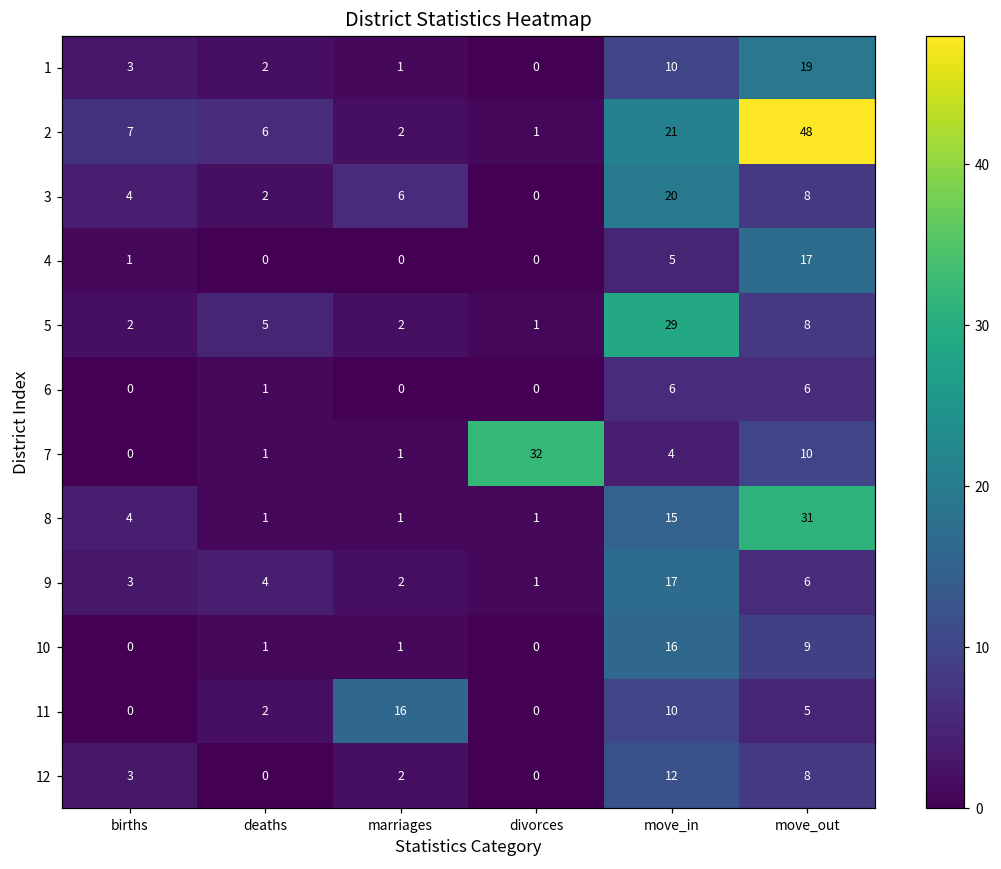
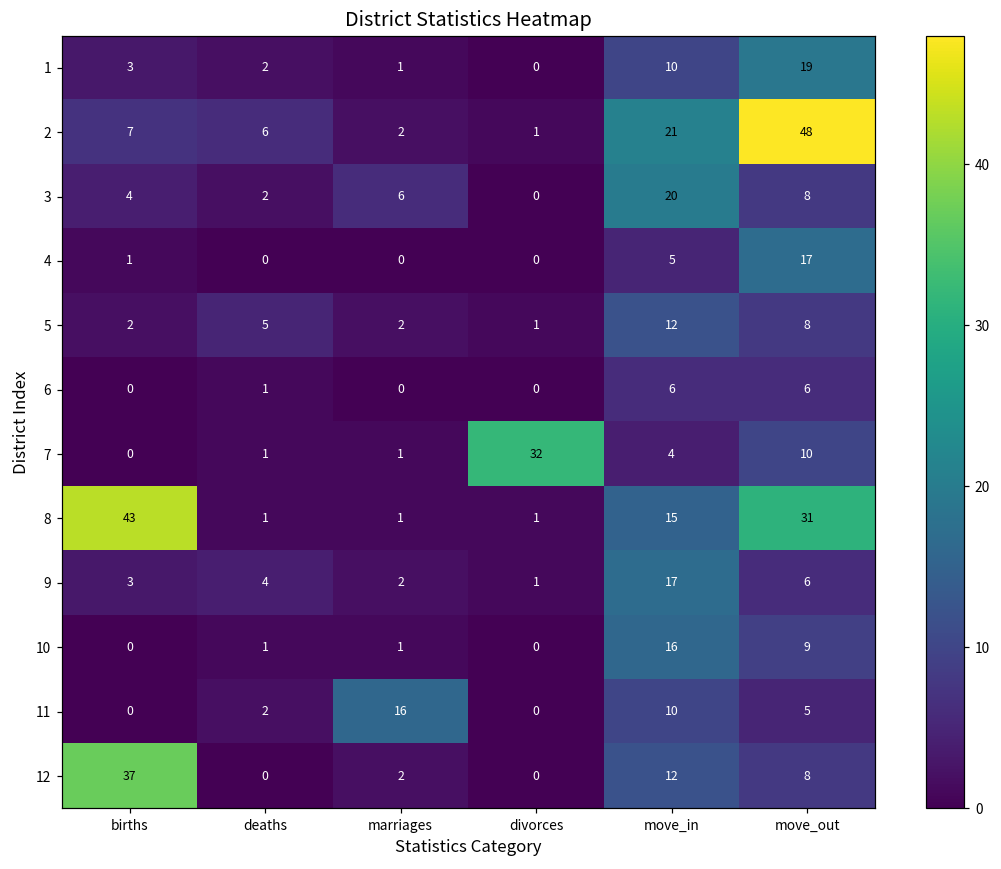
5, move_in: 29 -> 12
8, births: 4 -> 43
12, births: 3 -> 37
